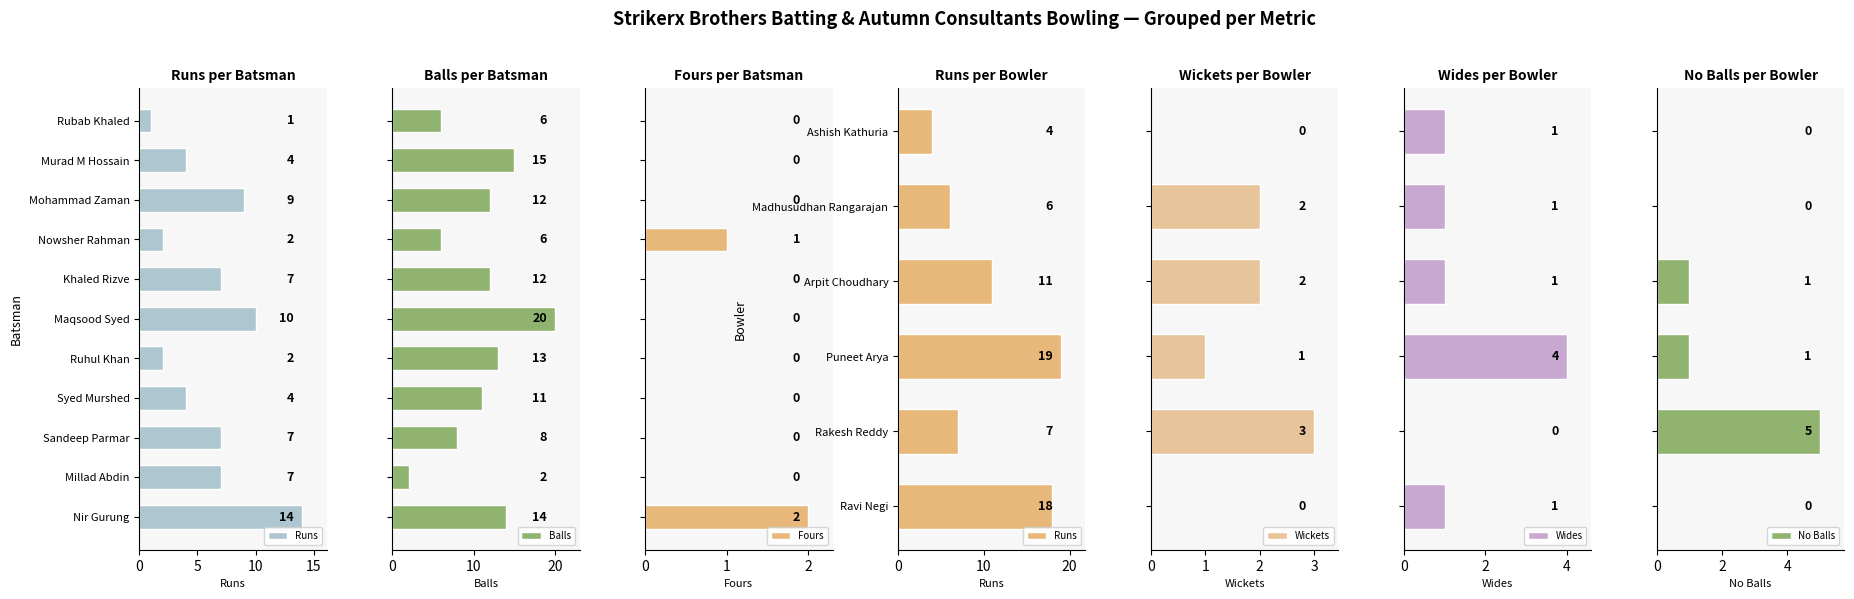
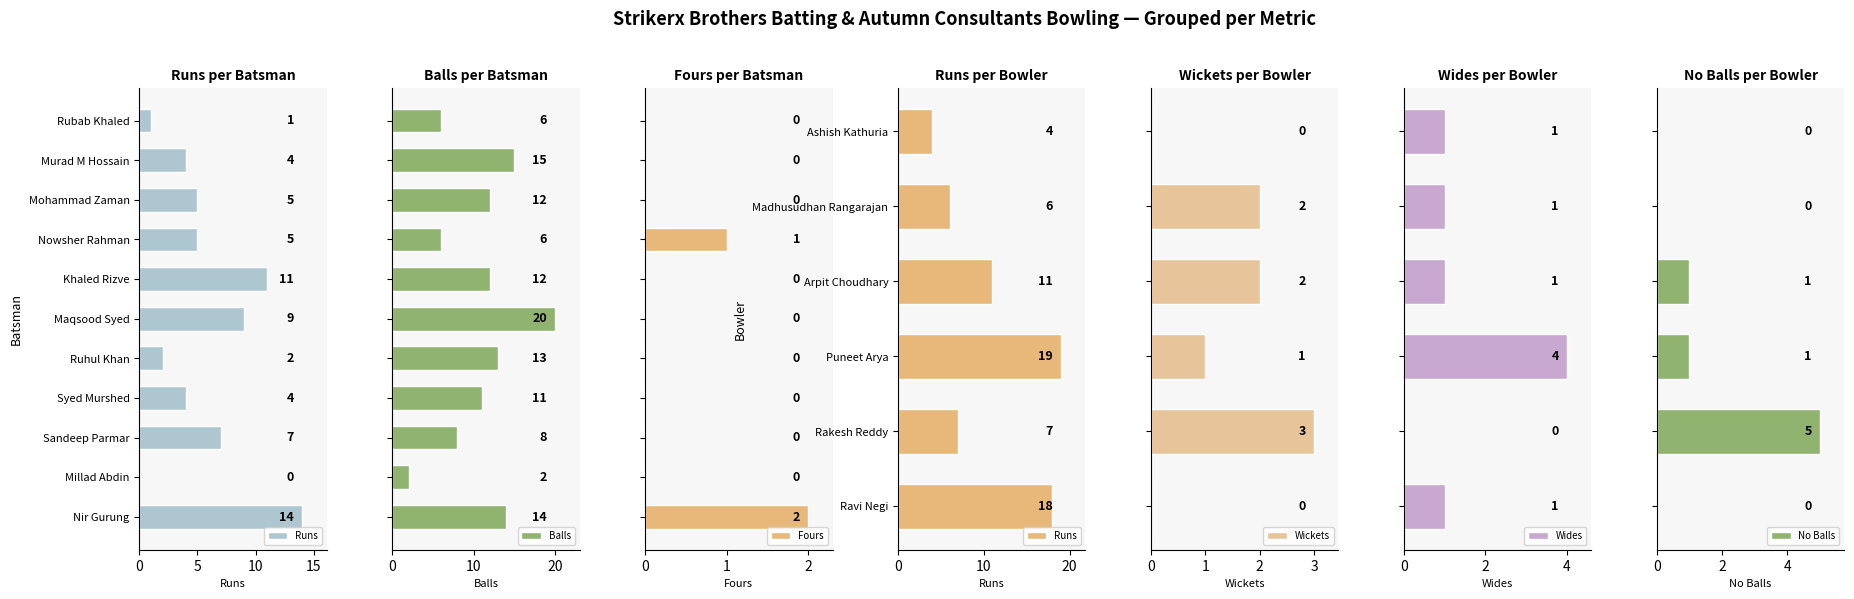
Runs per Batsman, Mohammad Zaman: 9 -> 5
Runs per Batsman, Nowsher Rahman: 2 -> 5
Runs per Batsman, Khaled Rizve: 7 -> 11
Runs per Batsman, Maqsood Syed: 10 -> 9
Runs per Batsman, Millad Abdin: 7 -> 0
